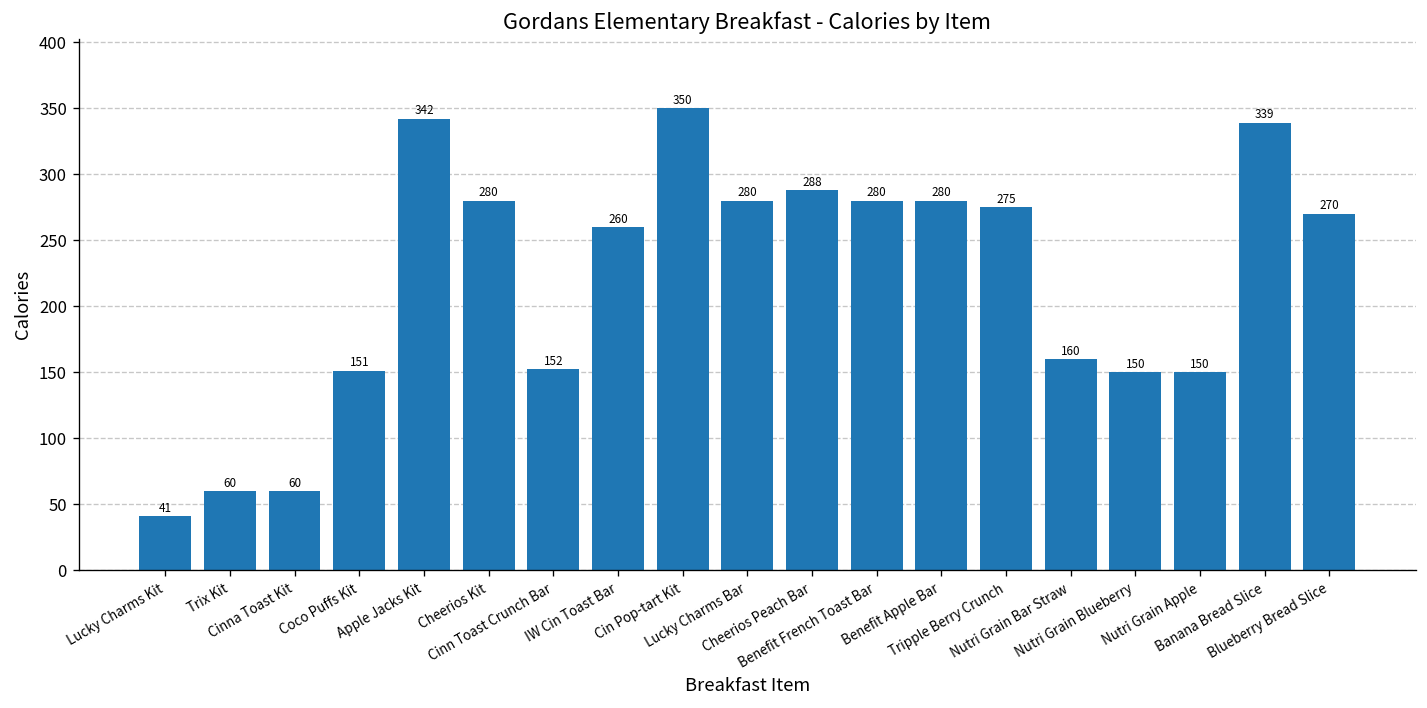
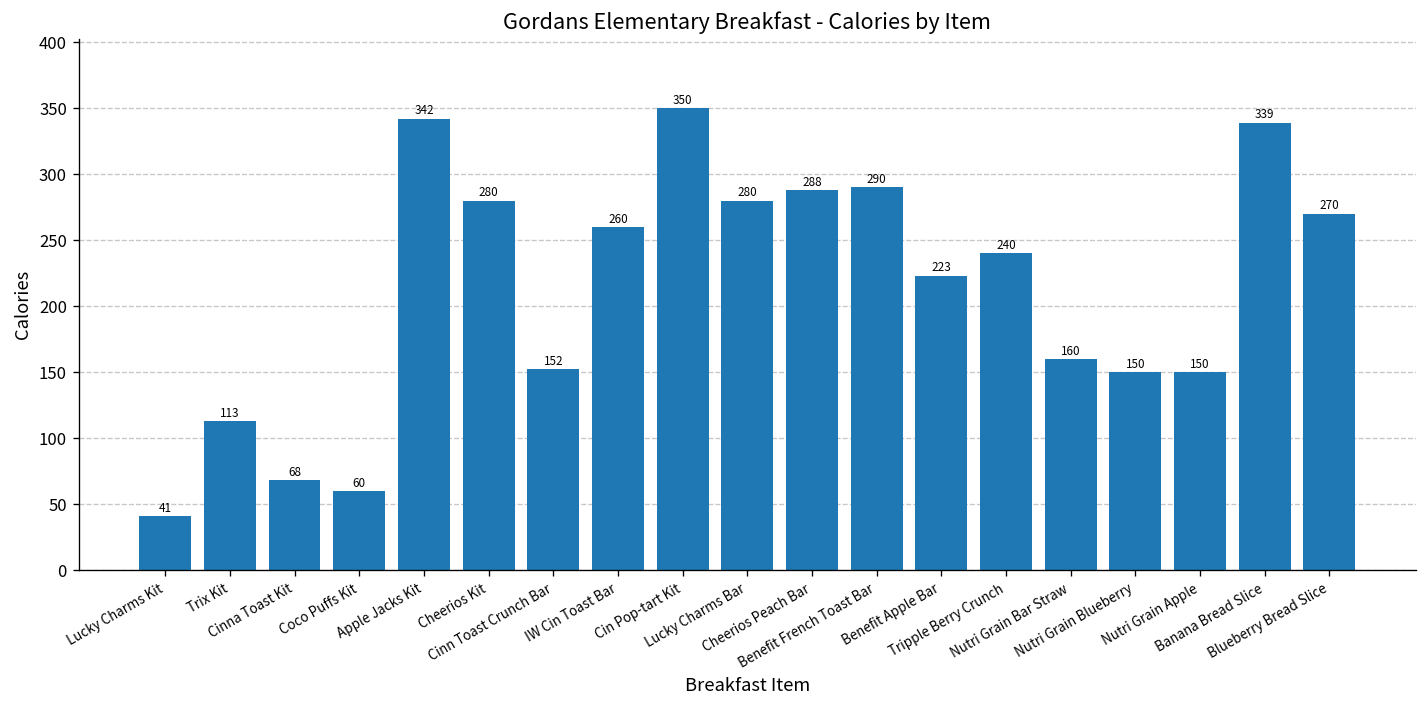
Trix Kit: 60 -> 113
Cinna Toast Kit: 60 -> 68
Coco Puffs Kit: 151 -> 60
Benefit French Toast Bar: 280 -> 290
Benefit Apple Bar: 280 -> 223
Tripple Berry Crunch: 275 -> 240
